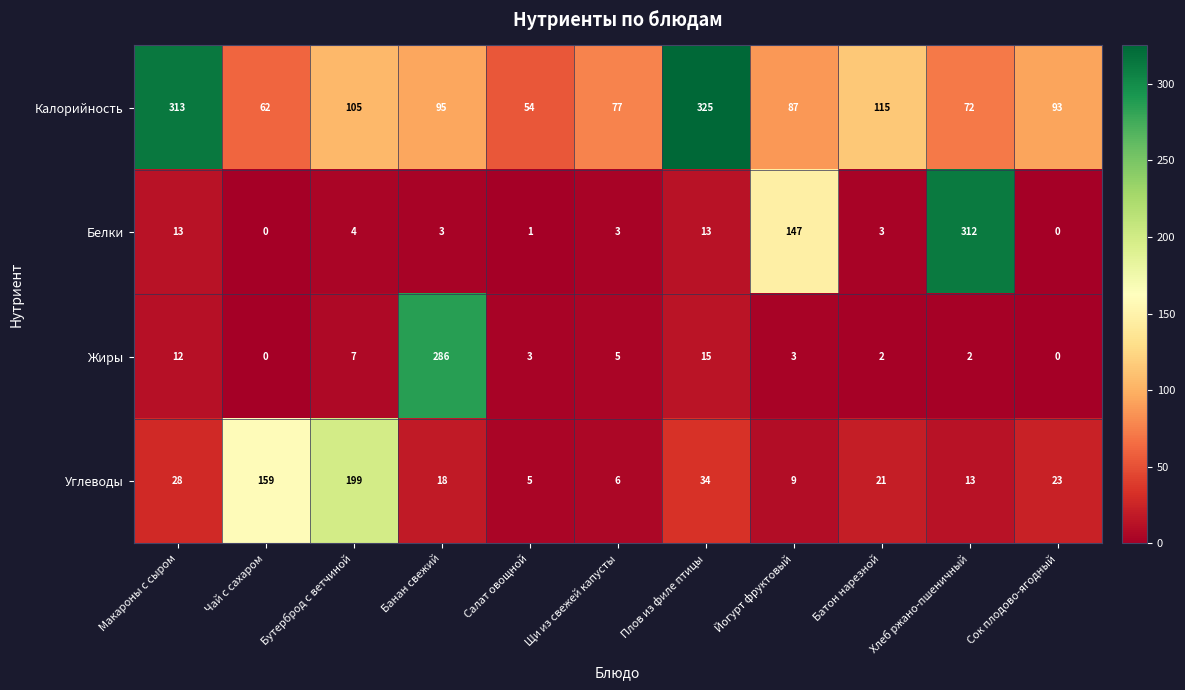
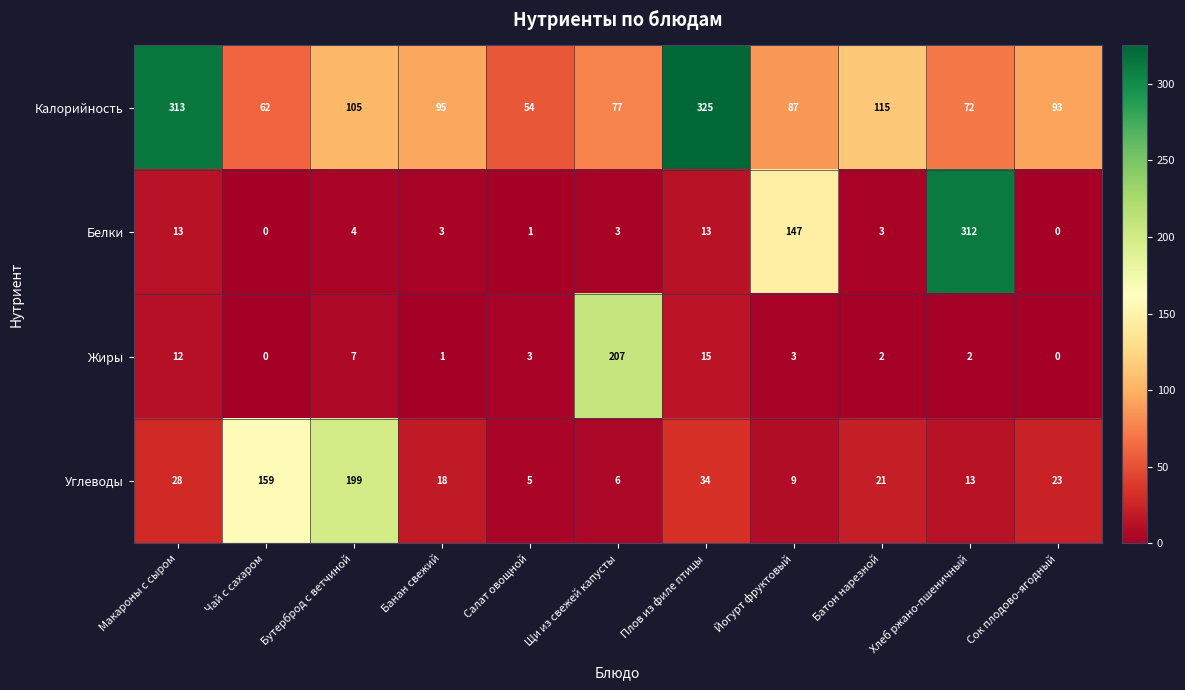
Жиры, Банан свежий: 286 -> 1
Жиры, Щи из свежей капусты: 5 -> 207
